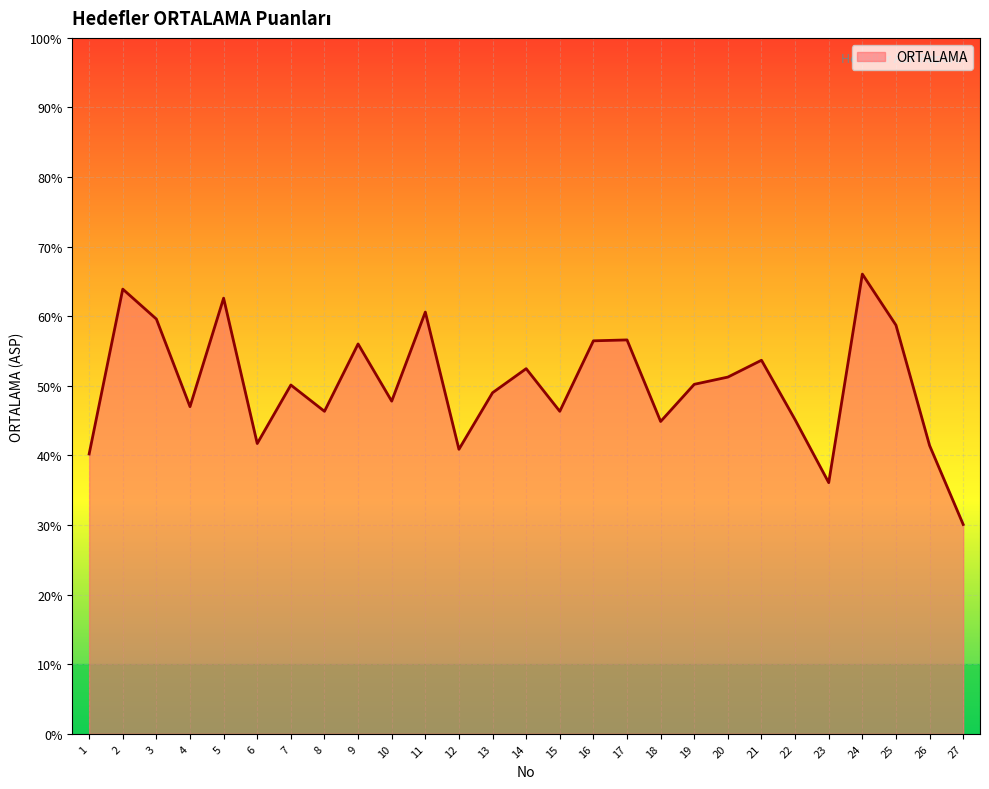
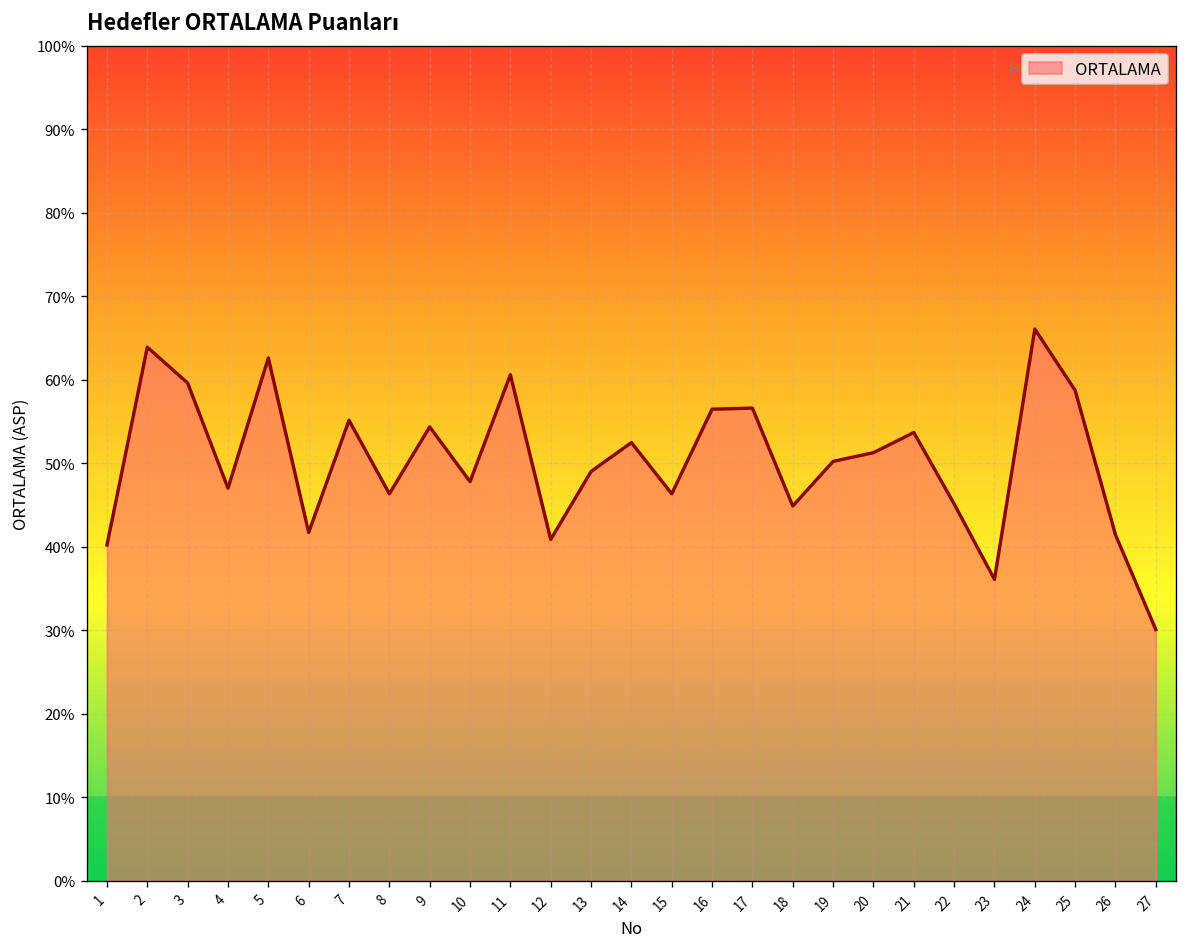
7: 50% -> 55%
9: 56% -> 54%
